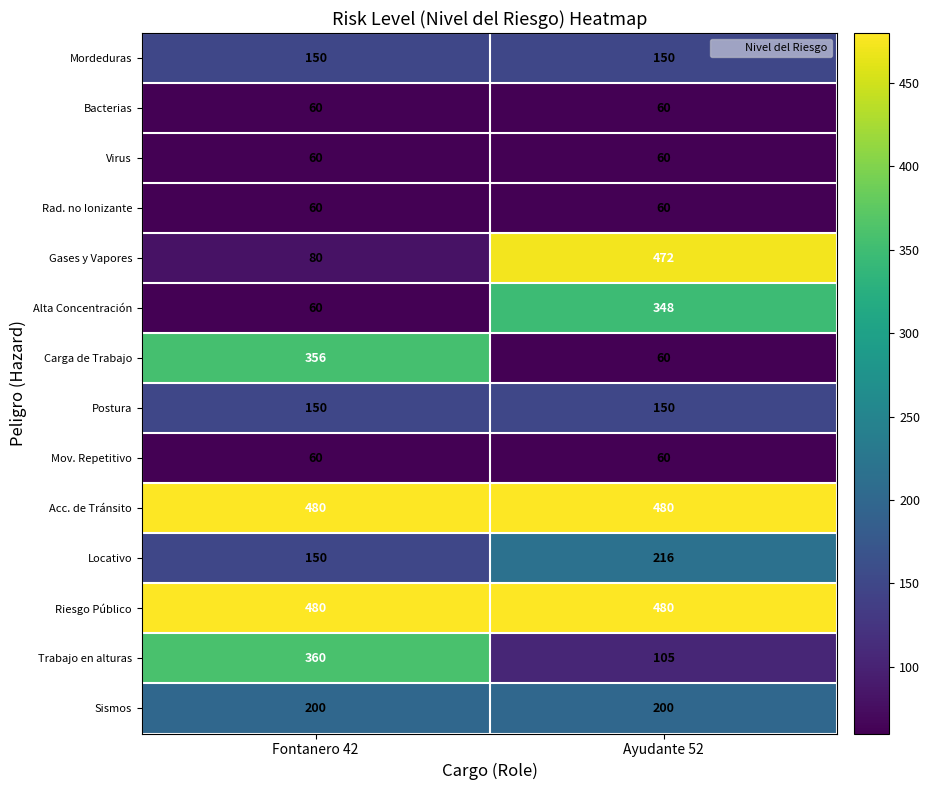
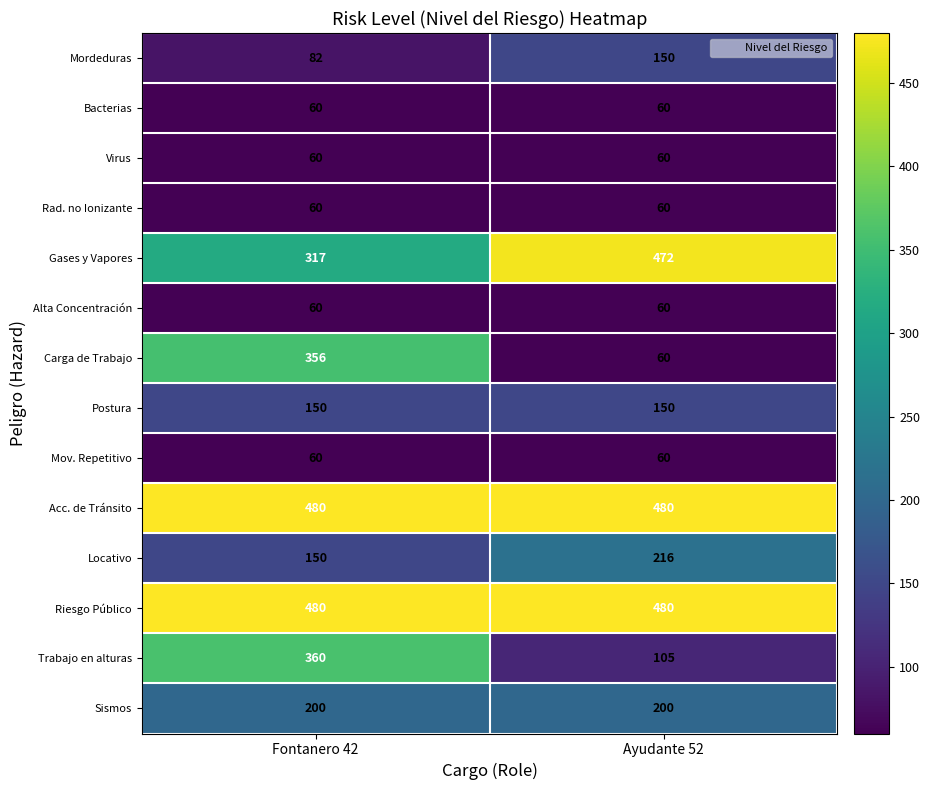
Mordeduras, Fontanero 42: 150 -> 82
Gases y Vapores, Fontanero 42: 80 -> 317
Alta Concentración, Ayudante 52: 348 -> 60
